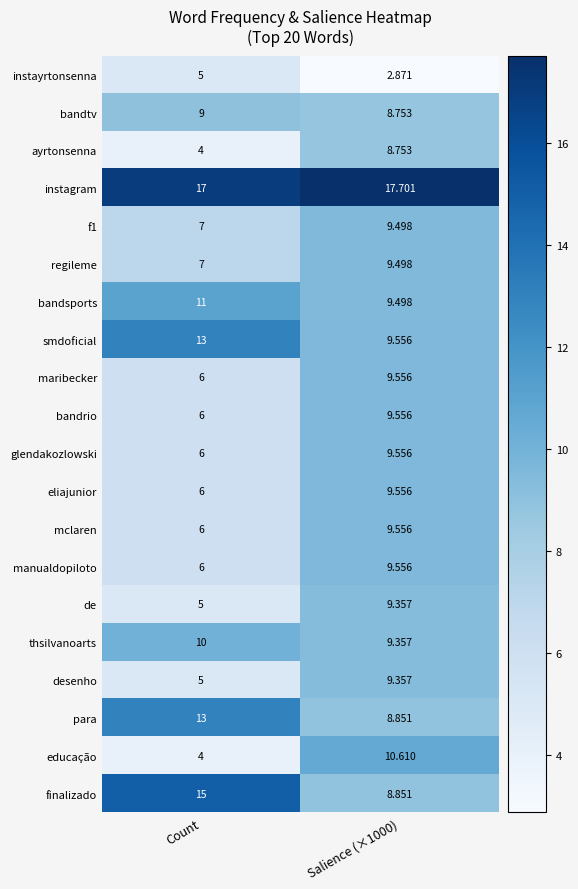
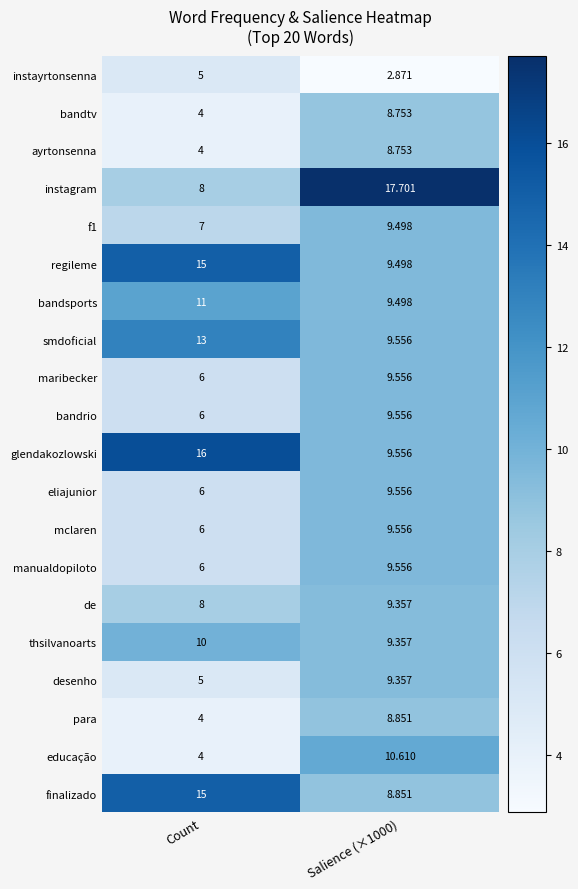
bandtv, Count: 9 -> 4
instagram, Count: 17 -> 8
regileme, Count: 7 -> 15
glendakozlowski, Count: 6 -> 16
de, Count: 5 -> 8
para, Count: 13 -> 4
